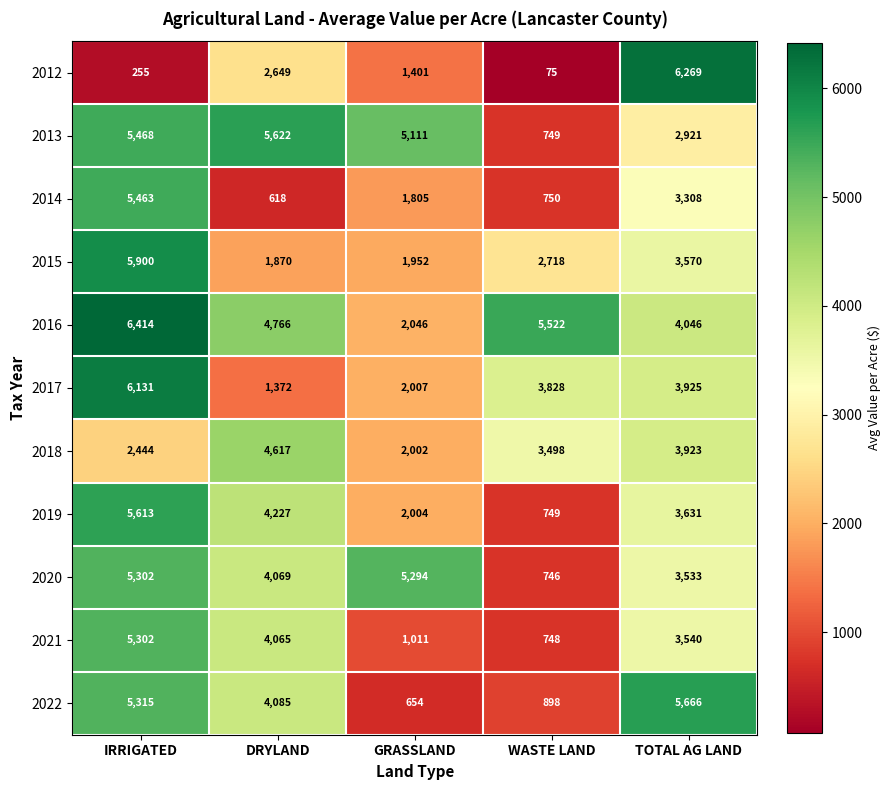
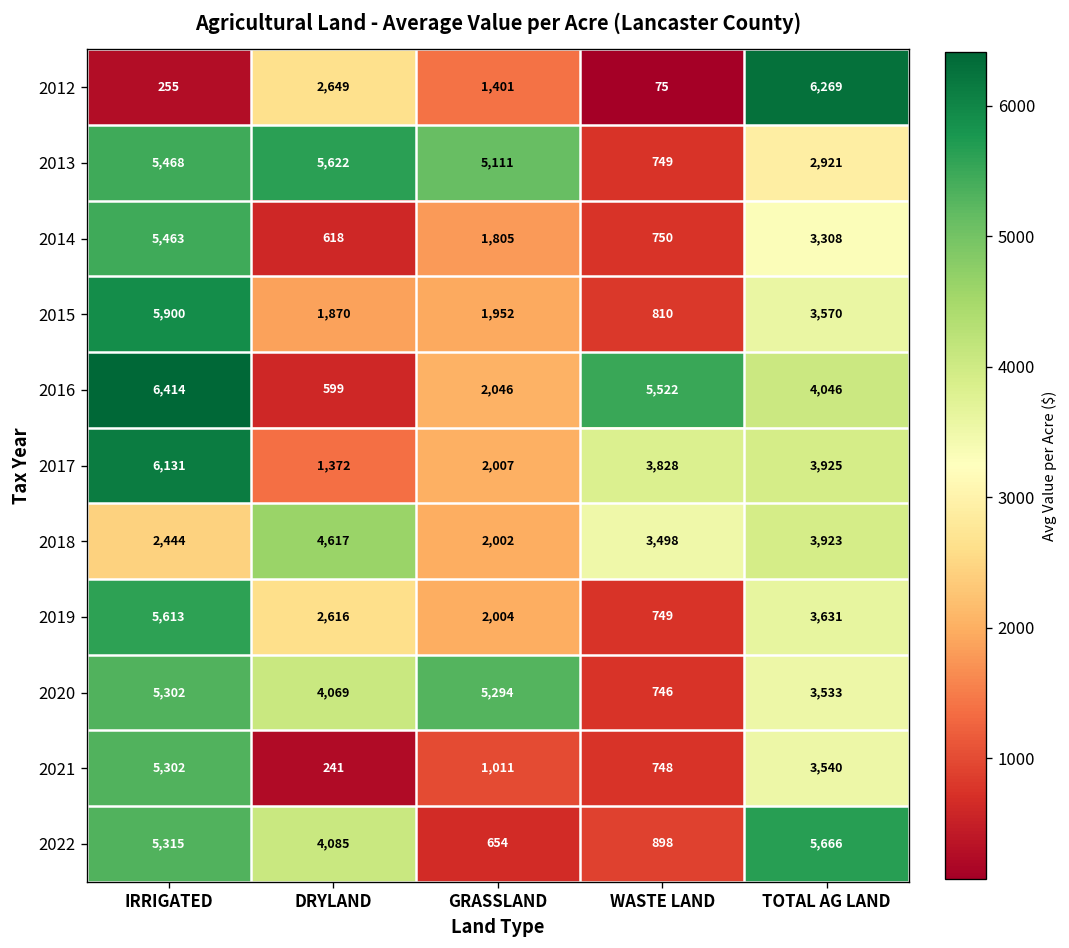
2015, WASTE LAND: 2,718 -> 810
2016, DRYLAND: 4,766 -> 599
2019, DRYLAND: 4,227 -> 2,616
2021, DRYLAND: 4,065 -> 241
